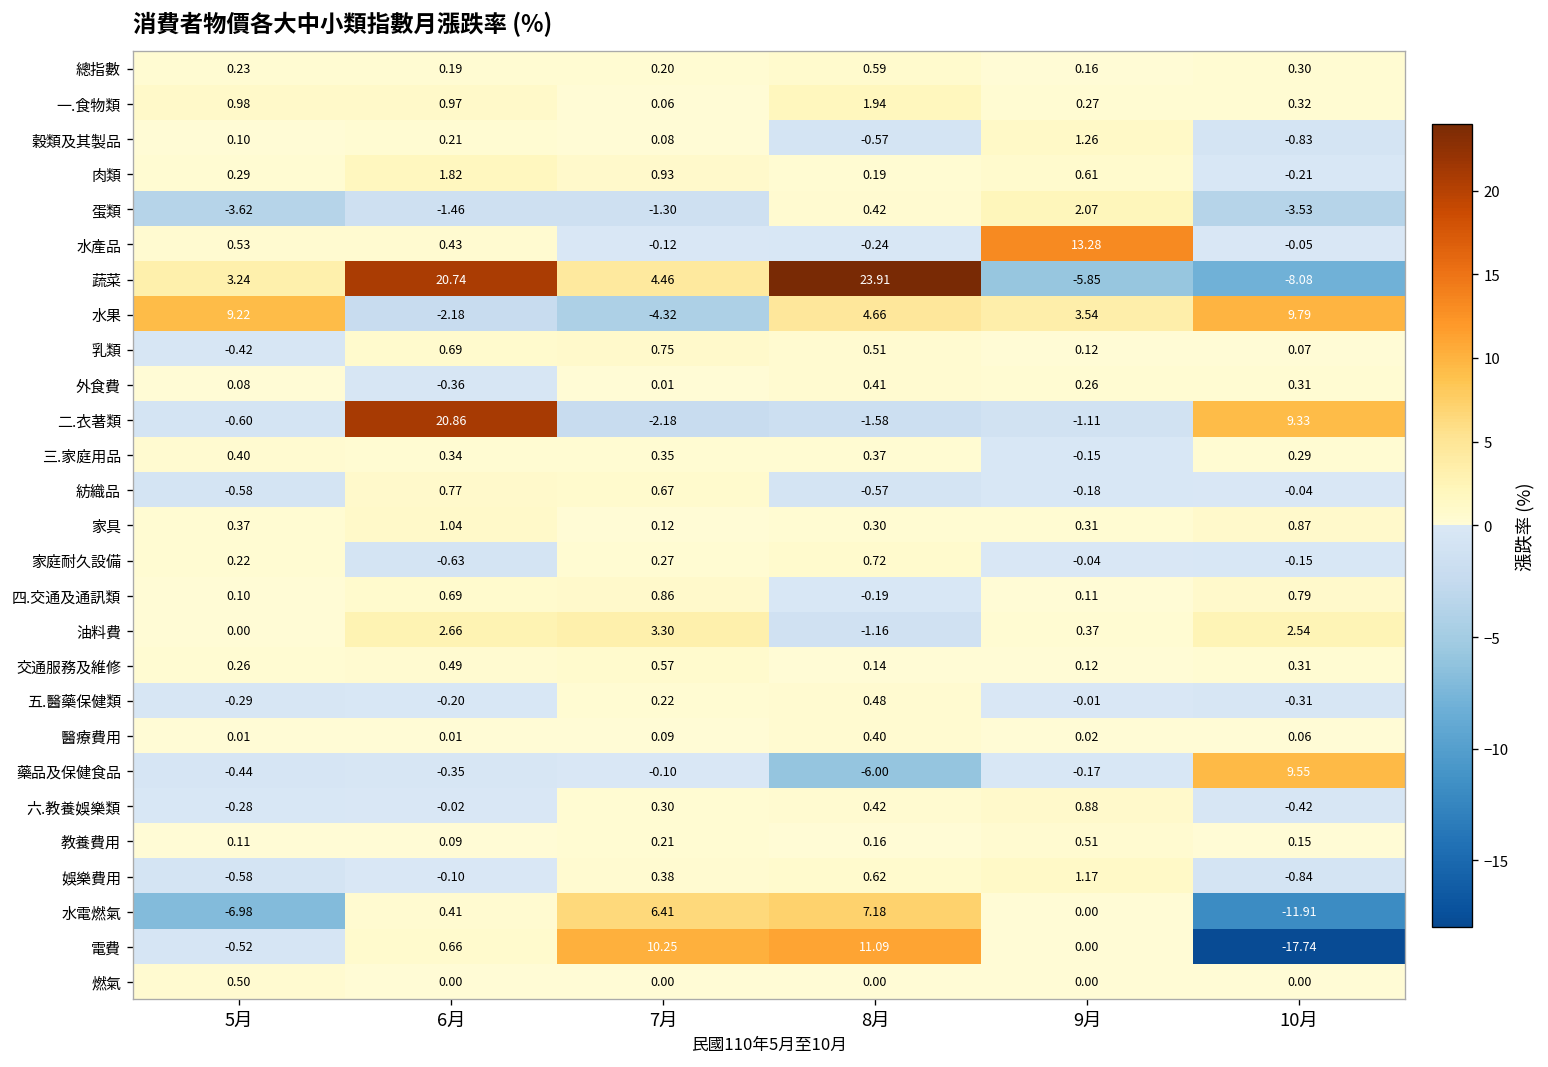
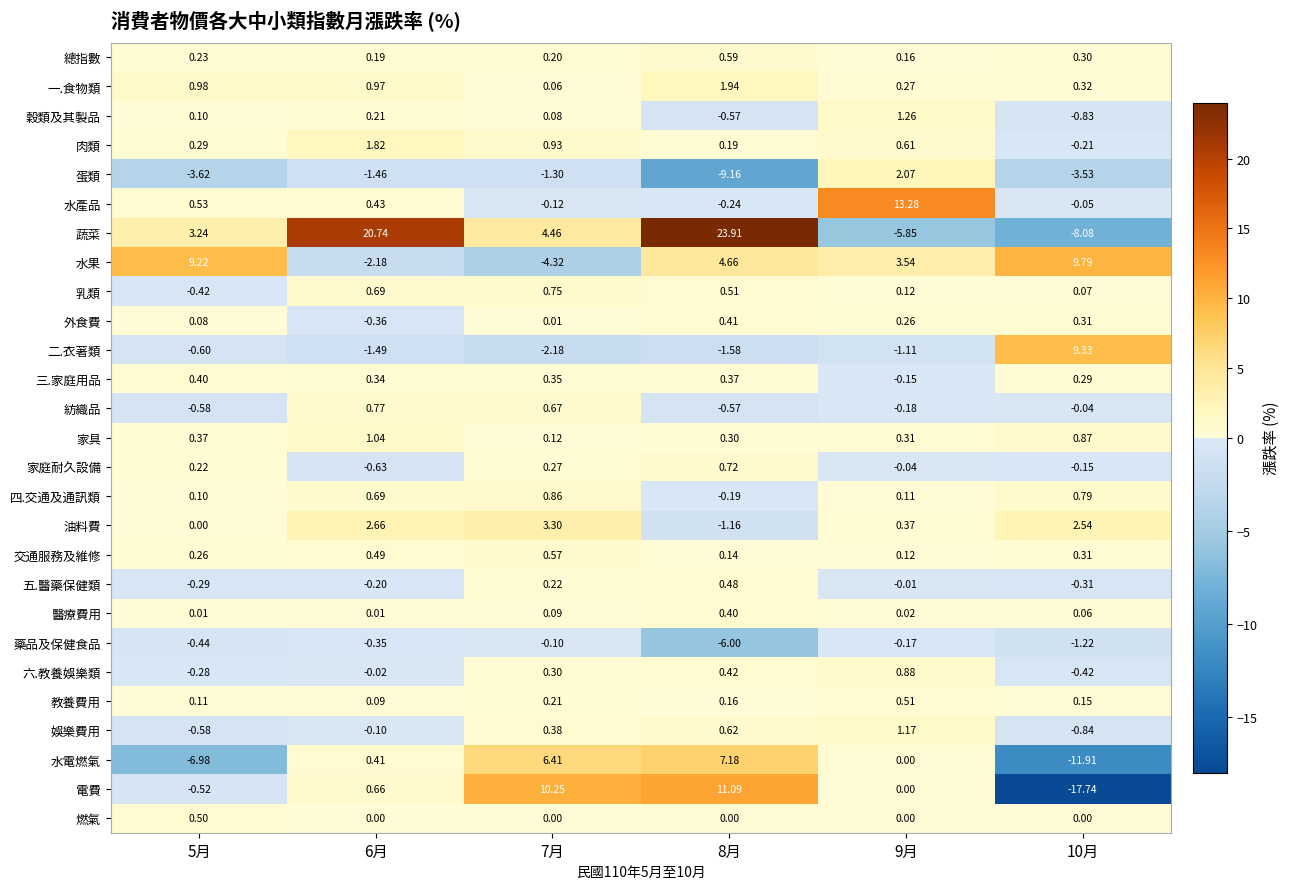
蛋類, 8月: 0.42 -> -9.16
二.衣著類, 6月: 20.86 -> -1.49
藥品及保健食品, 10月: 9.55 -> -1.22
